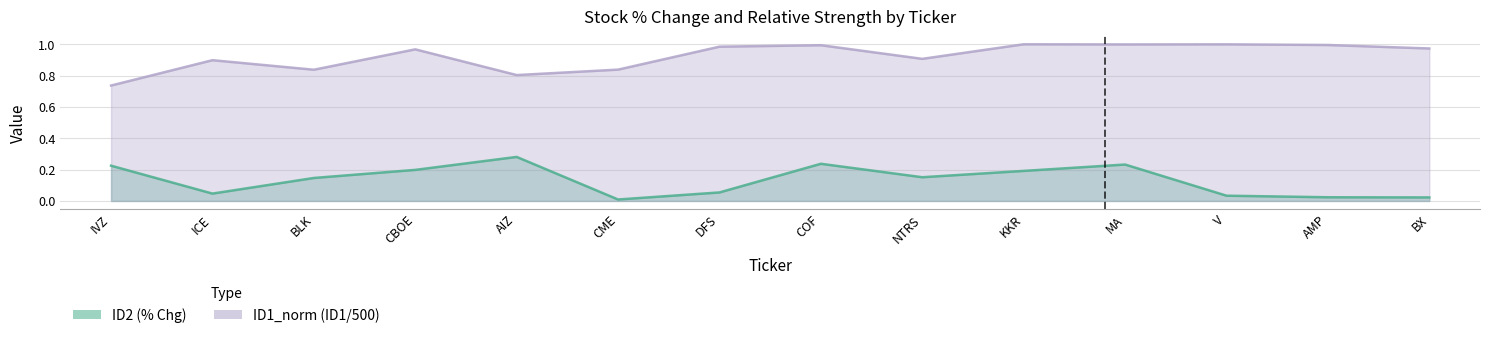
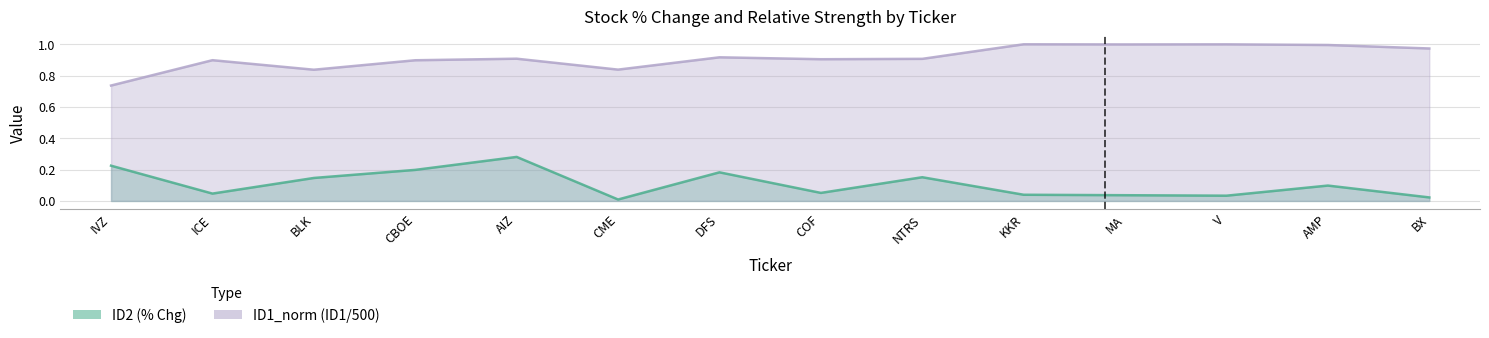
ID1_norm (ID1/500), CBOE: 0.97 -> 0.90
ID1_norm (ID1/500), AIZ: 0.80 -> 0.91
ID2 (% Chg), DFS: 0.05 -> 0.18
ID1_norm (ID1/500), DFS: 0.98 -> 0.92
ID2 (% Chg), COF: 0.24 -> 0.05
ID1_norm (ID1/500), COF: 0.99 -> 0.90
ID2 (% Chg), KKR: 0.19 -> 0.04
ID2 (% Chg), MA: 0.23 -> 0.04
ID2 (% Chg), AMP: 0.02 -> 0.10
